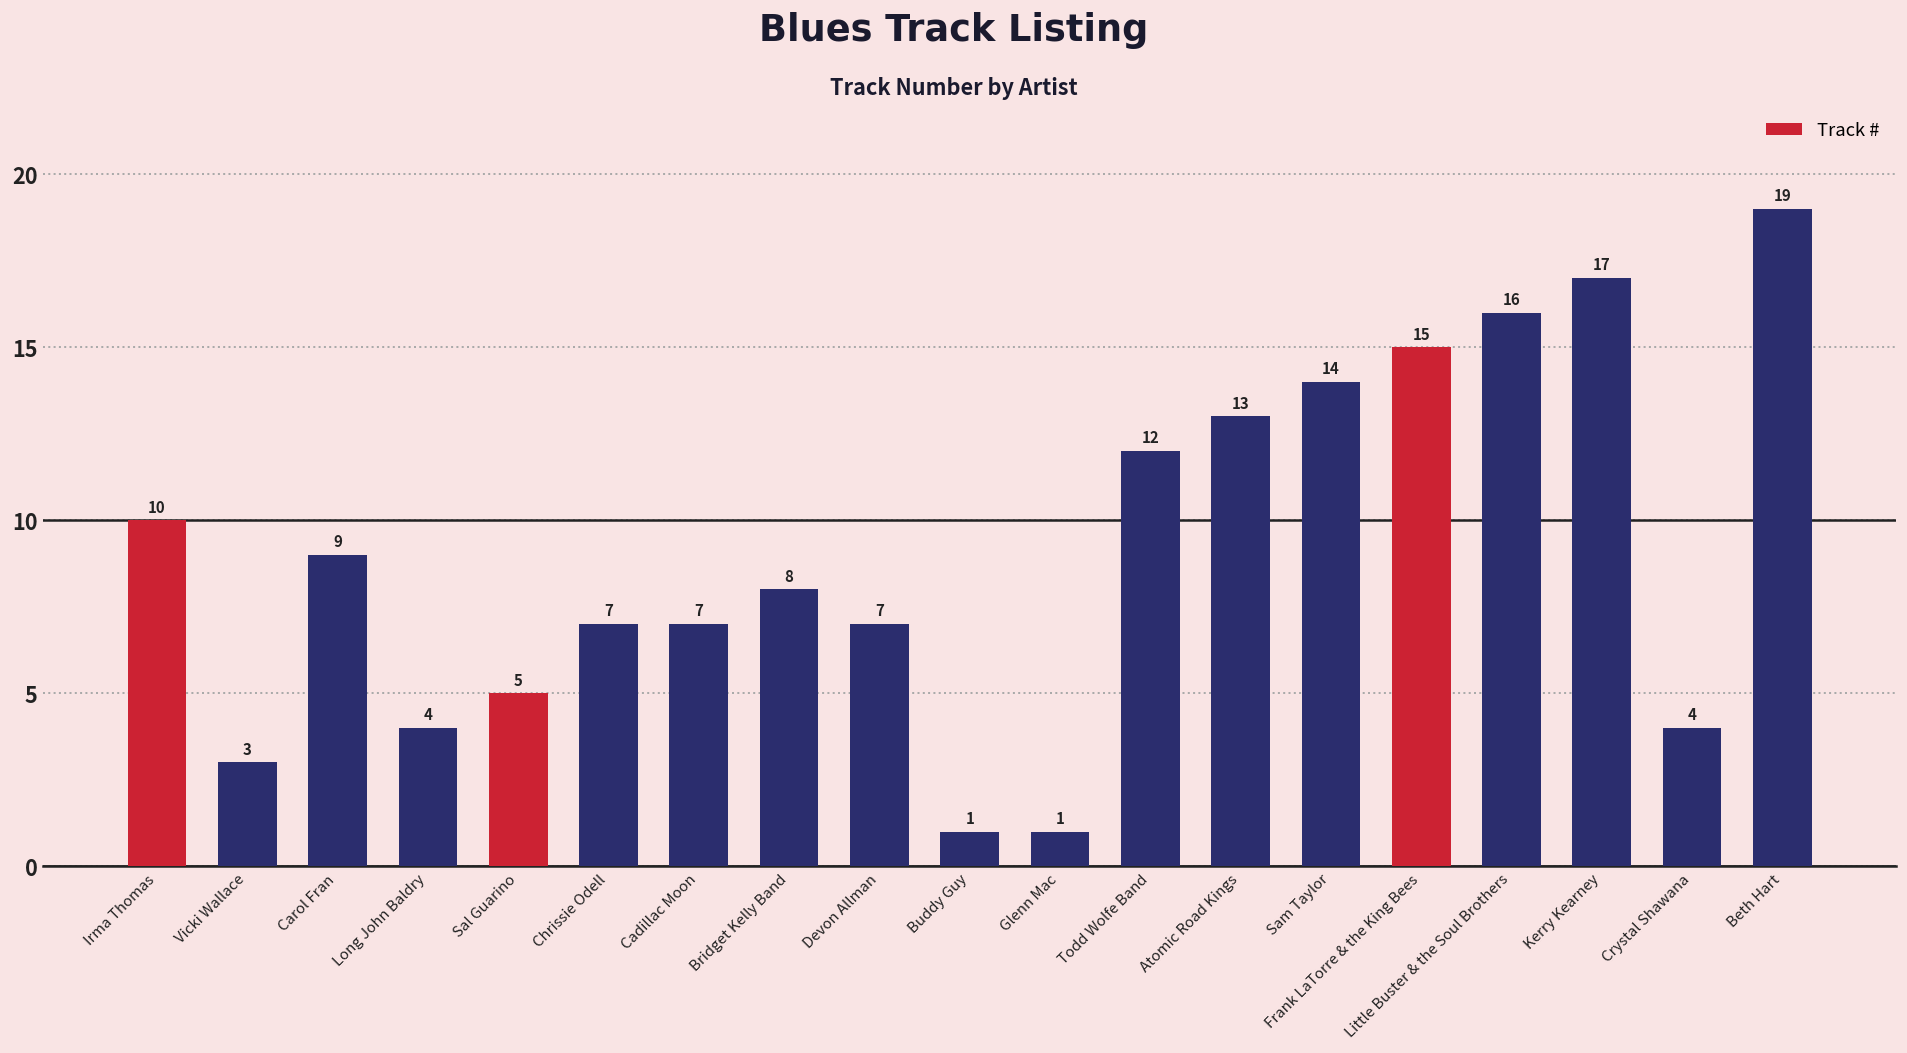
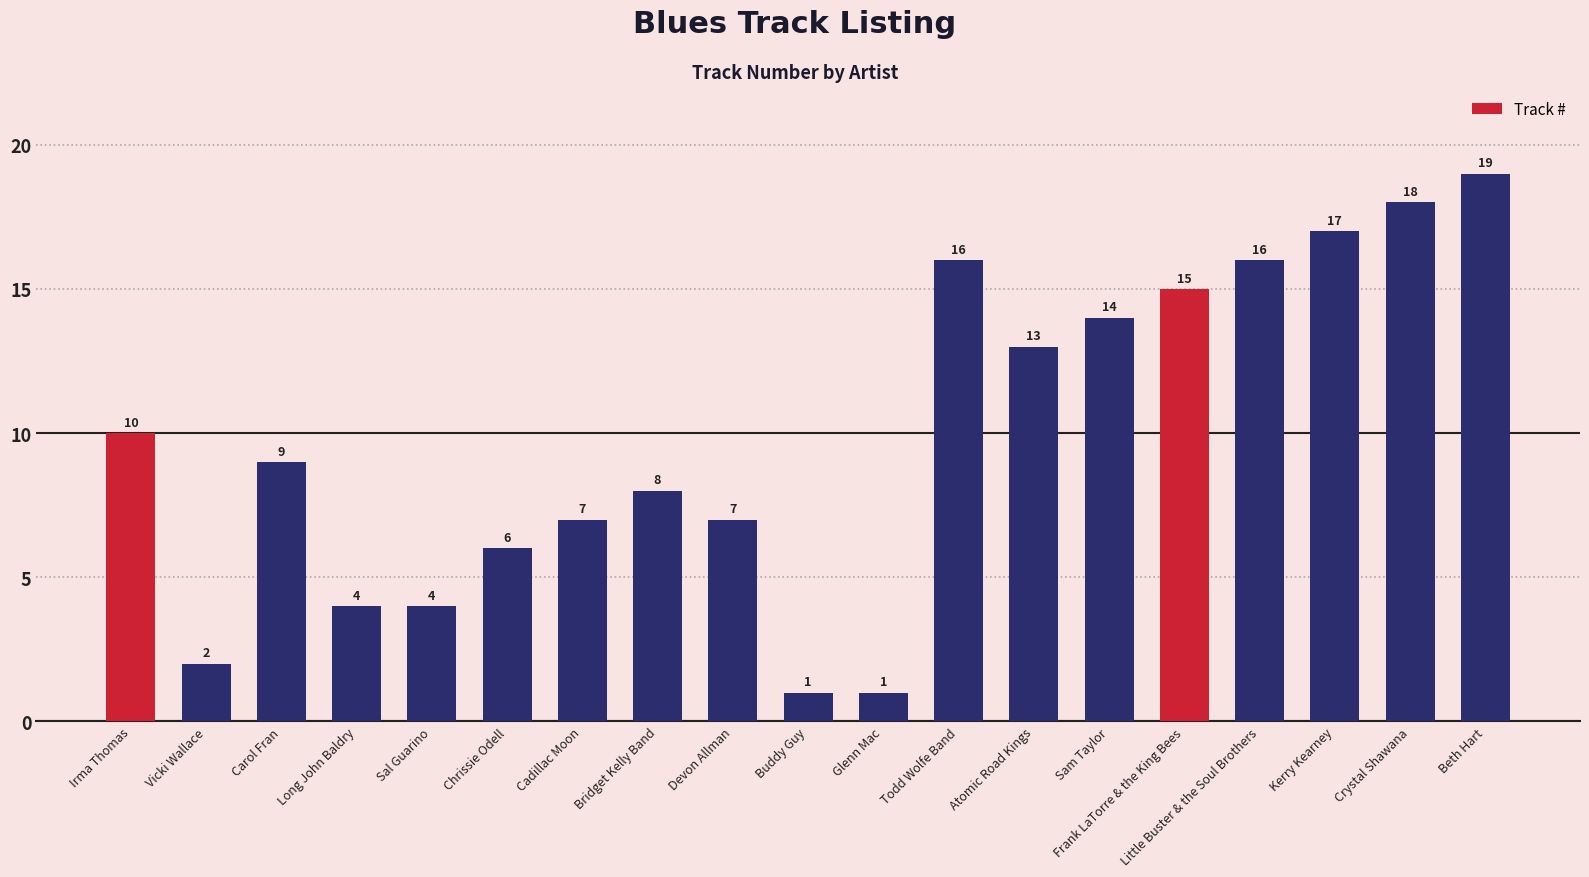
Vicki Wallace: 3 -> 2
Sal Guarino: 5 -> 4
Chrissie Odell: 7 -> 6
Todd Wolfe Band: 12 -> 16
Crystal Shawana: 4 -> 18
